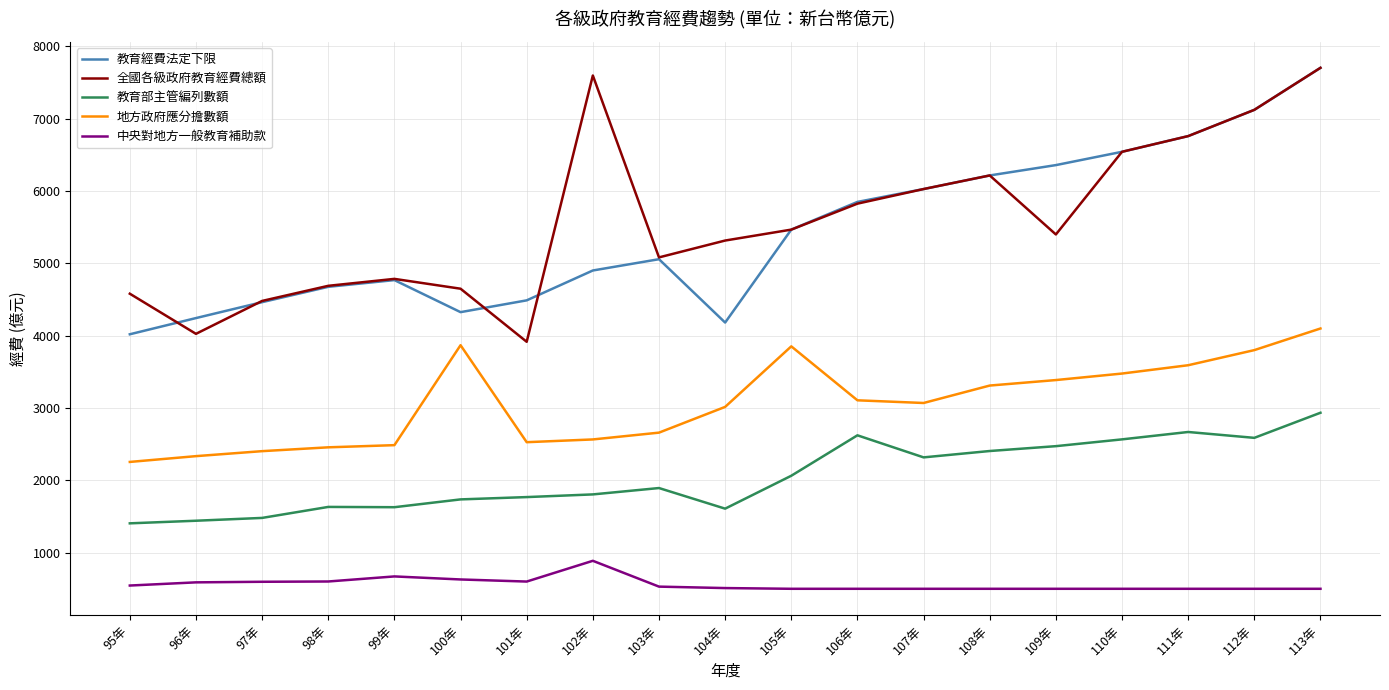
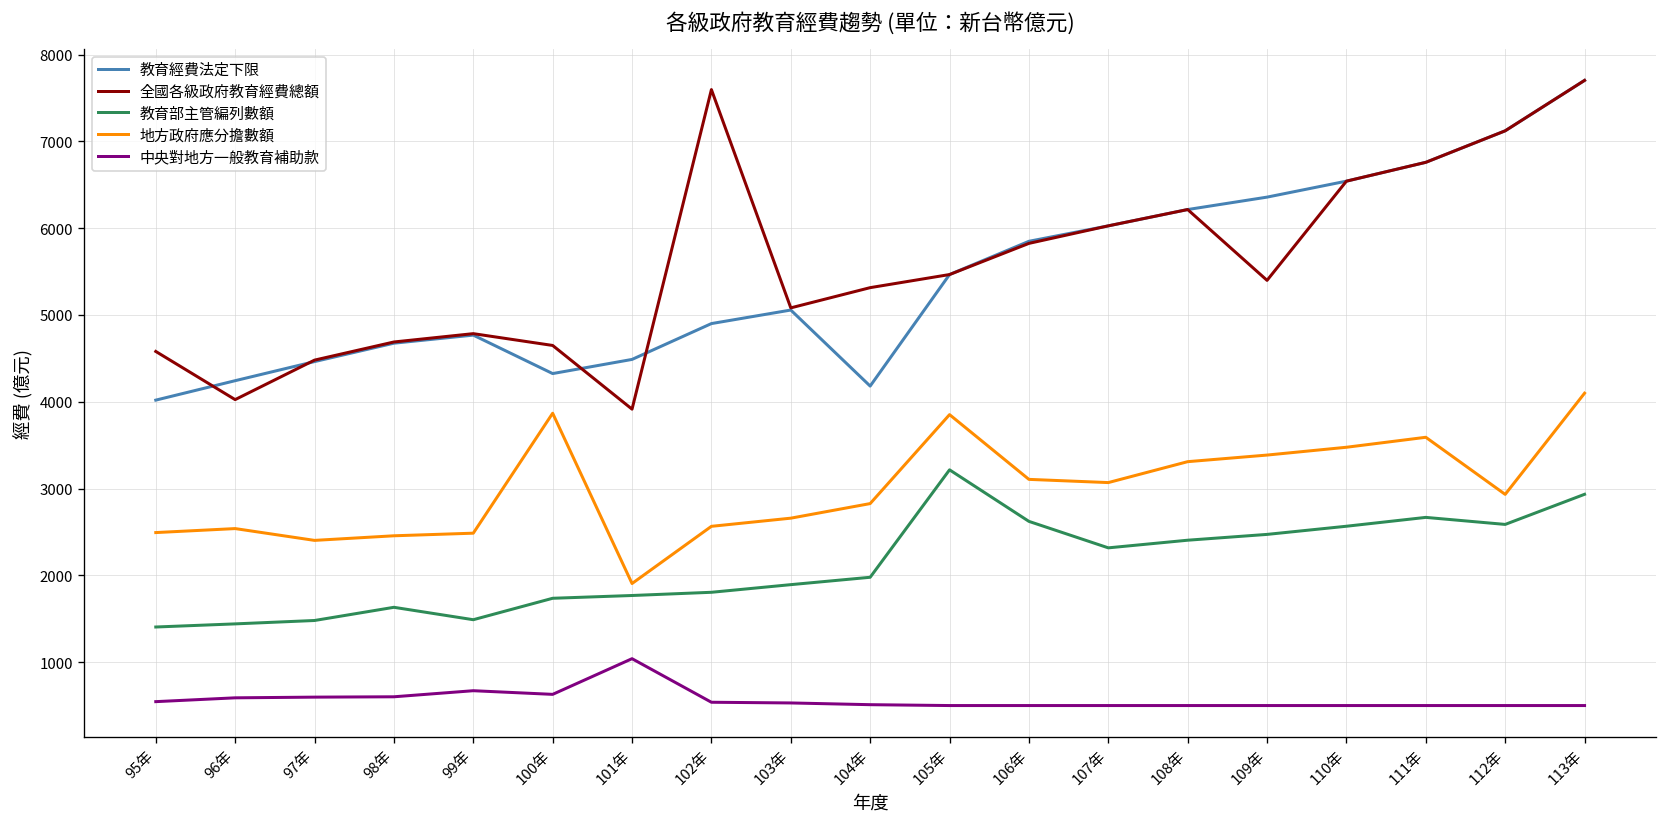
地方政府應分擔數額, 95年: 2300 -> 2500
地方政府應分擔數額, 96年: 2300 -> 2500
教育部主管編列數額, 99年: 1600 -> 1500
地方政府應分擔數額, 101年: 2500 -> 1900
中央對地方一般教育補助款, 101年: 600 -> 1000
中央對地方一般教育補助款, 102年: 900 -> 500
教育部主管編列數額, 104年: 1600 -> 2000
地方政府應分擔數額, 104年: 3000 -> 2800
教育部主管編列數額, 105年: 2100 -> 3200
地方政府應分擔數額, 112年: 3800 -> 2900
